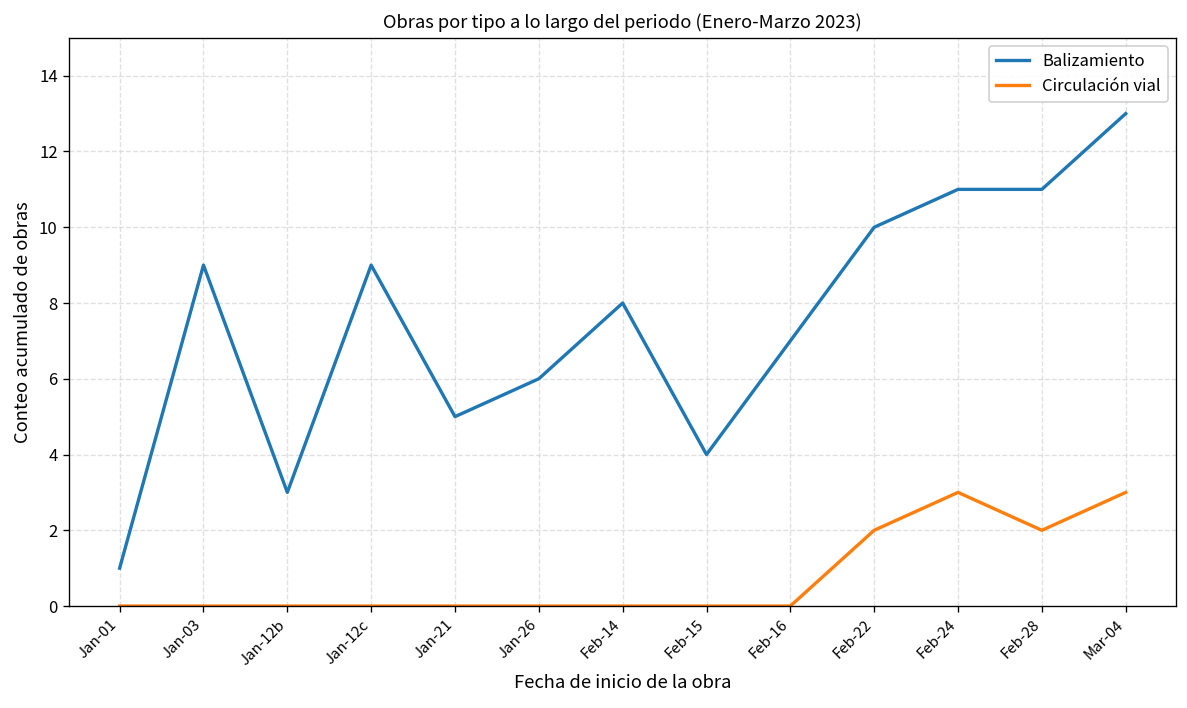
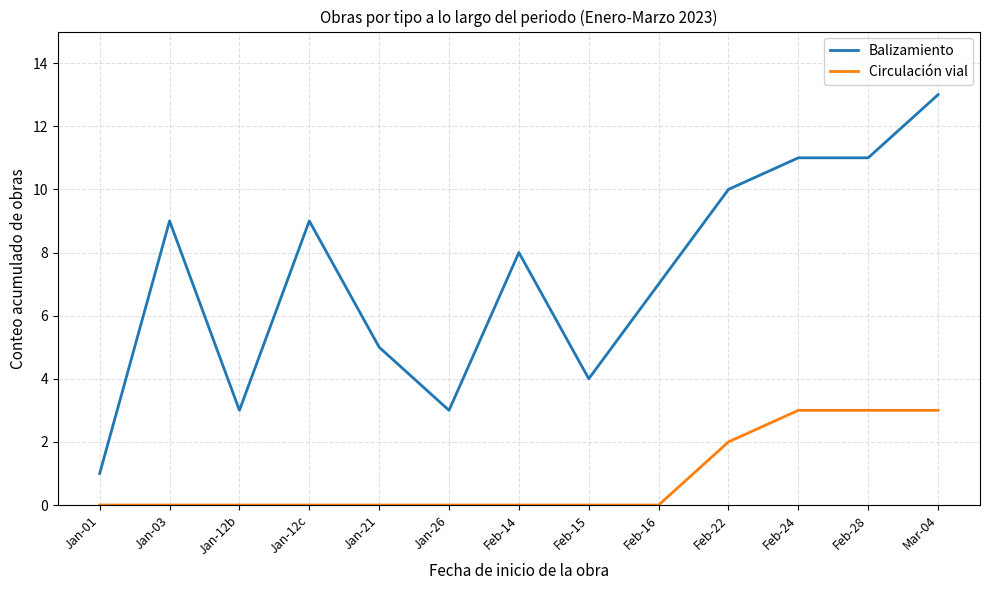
Balizamiento, Jan-26: 6 -> 3
Circulación vial, Feb-28: 2 -> 3
